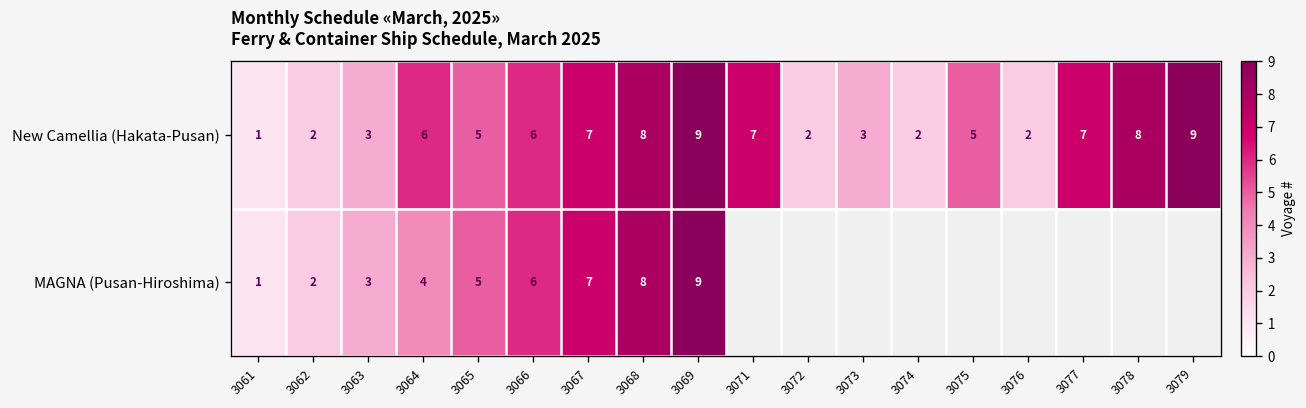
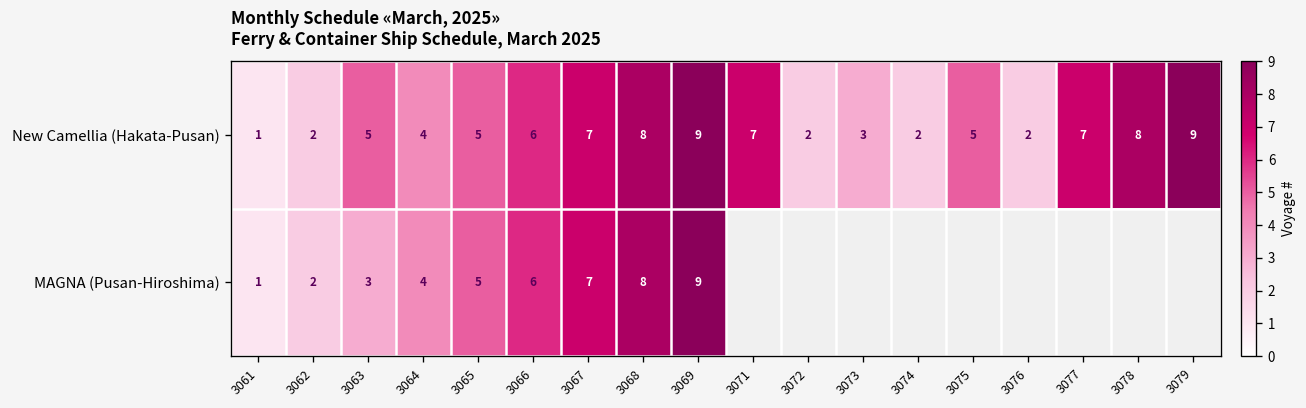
New Camellia (Hakata-Pusan), 3063: 3 -> 5
New Camellia (Hakata-Pusan), 3064: 6 -> 4
